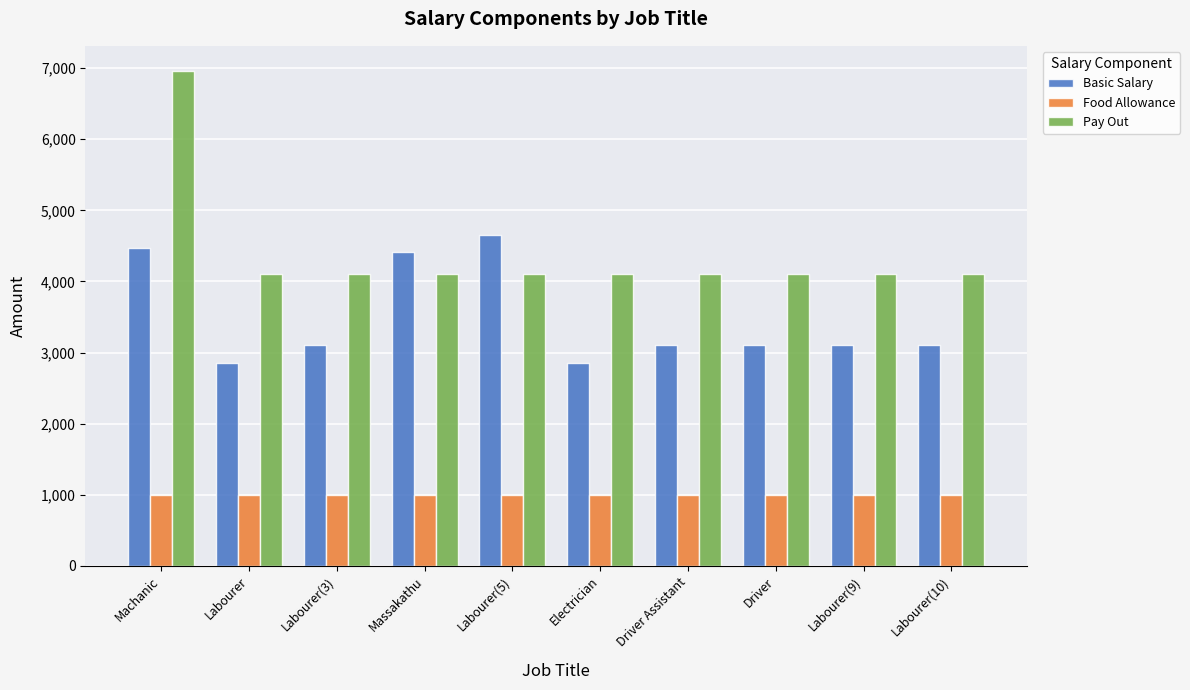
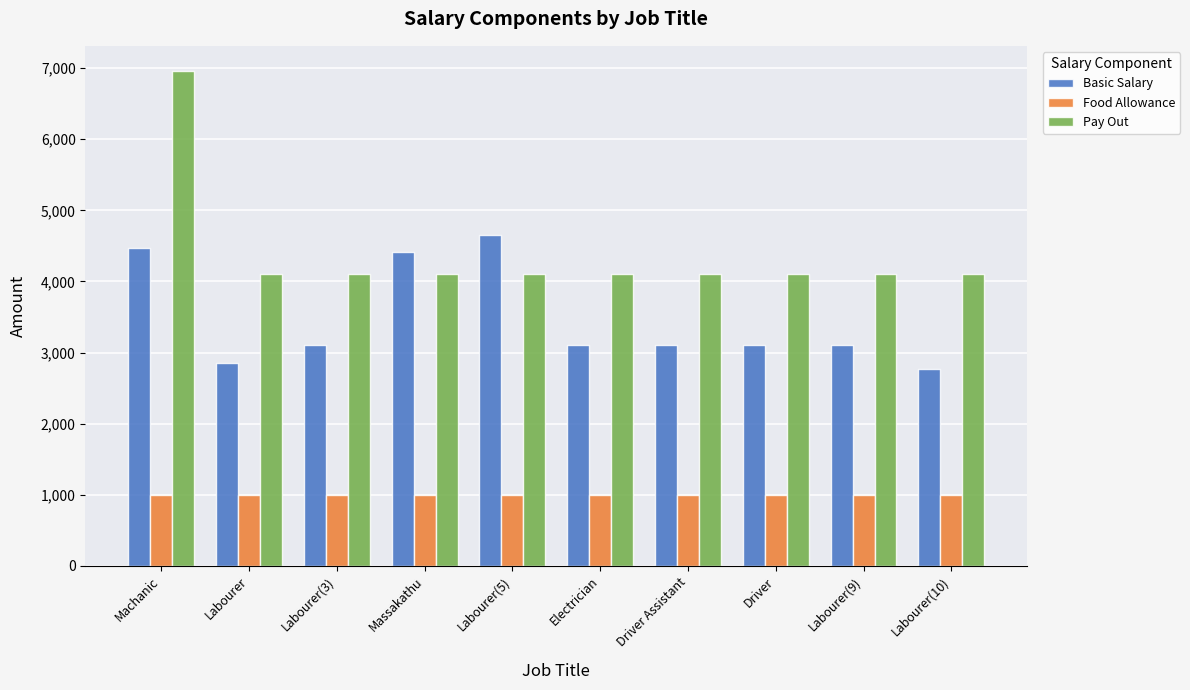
Basic Salary, Electrician: 2,800 -> 3,100
Basic Salary, Labourer(10): 3,100 -> 2,800
